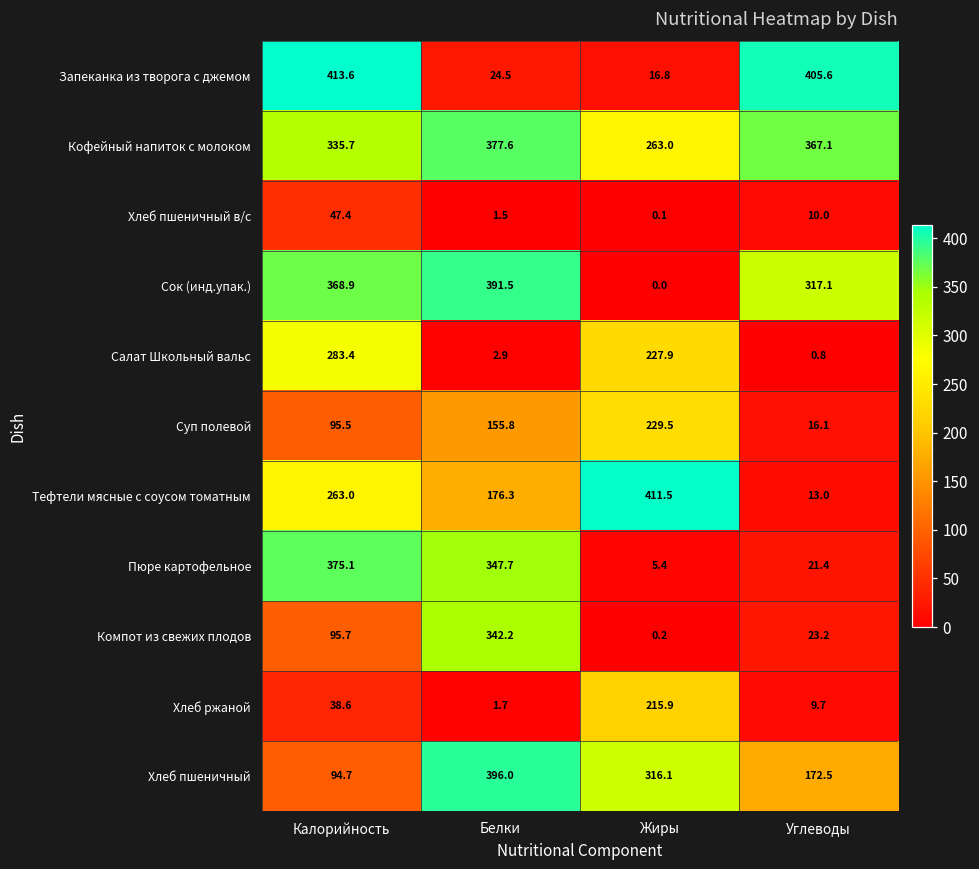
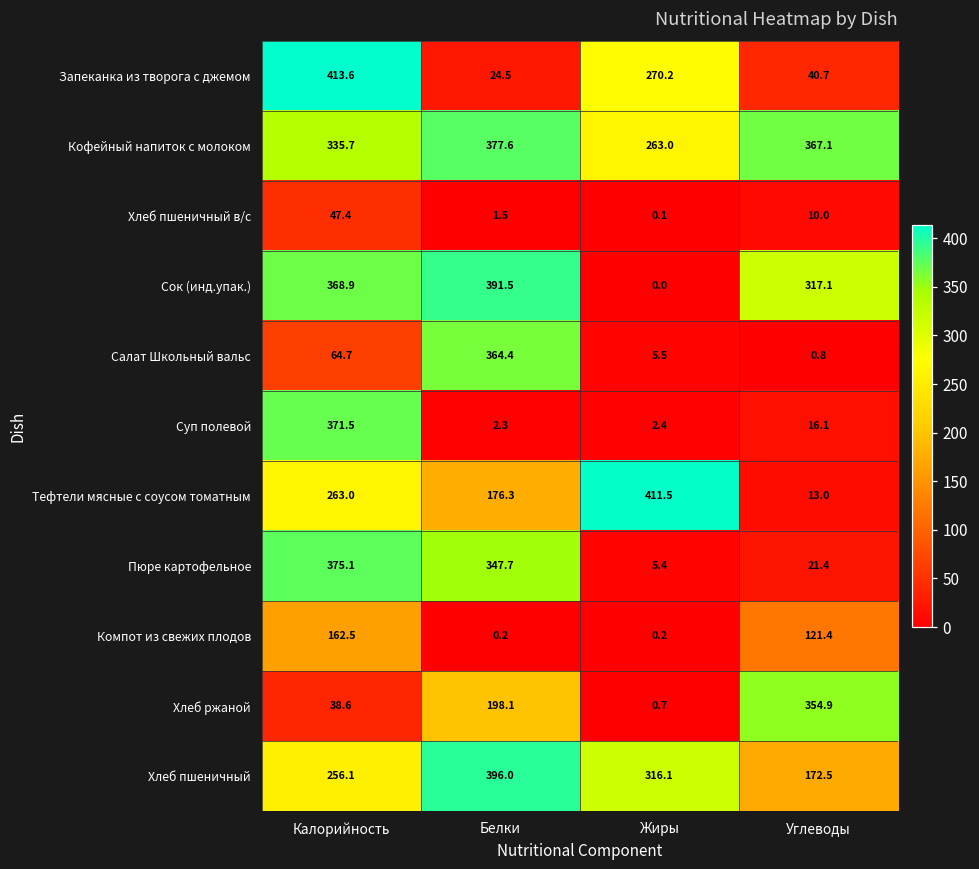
Запеканка из творога с джемом, Жиры: 16.8 -> 270.2
Запеканка из творога с джемом, Углеводы: 405.6 -> 40.7
Салат Школьный вальс, Калорийность: 283.4 -> 64.7
Салат Школьный вальс, Белки: 2.9 -> 364.4
Салат Школьный вальс, Жиры: 227.9 -> 5.5
Суп полевой, Калорийность: 95.5 -> 371.5
Суп полевой, Белки: 155.8 -> 2.3
Суп полевой, Жиры: 229.5 -> 2.4
Компот из свежих плодов, Калорийность: 95.7 -> 162.5
Компот из свежих плодов, Белки: 342.2 -> 0.2
Компот из свежих плодов, Углеводы: 23.2 -> 121.4
Хлеб ржаной, Белки: 1.7 -> 198.1
Хлеб ржаной, Жиры: 215.9 -> 0.7
Хлеб ржаной, Углеводы: 9.7 -> 354.9
Хлеб пшеничный, Калорийность: 94.7 -> 256.1
